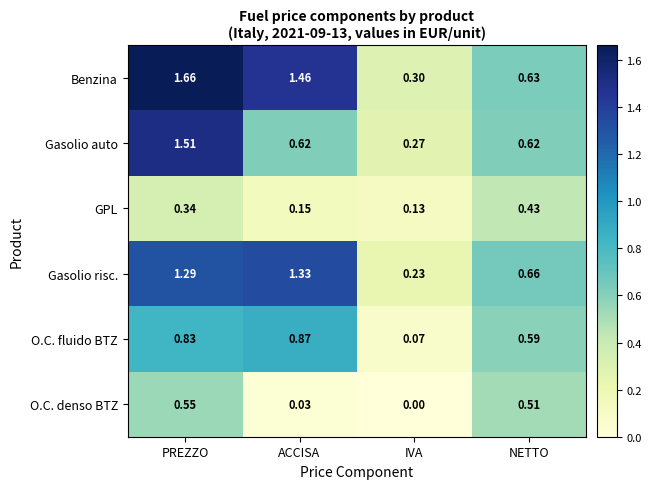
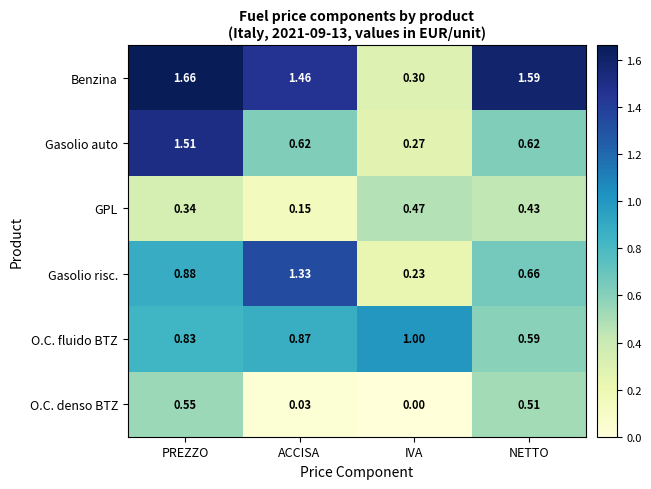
Benzina, NETTO: 0.63 -> 1.59
GPL, IVA: 0.13 -> 0.47
Gasolio risc., PREZZO: 1.29 -> 0.88
O.C. fluido BTZ, IVA: 0.07 -> 1.00
